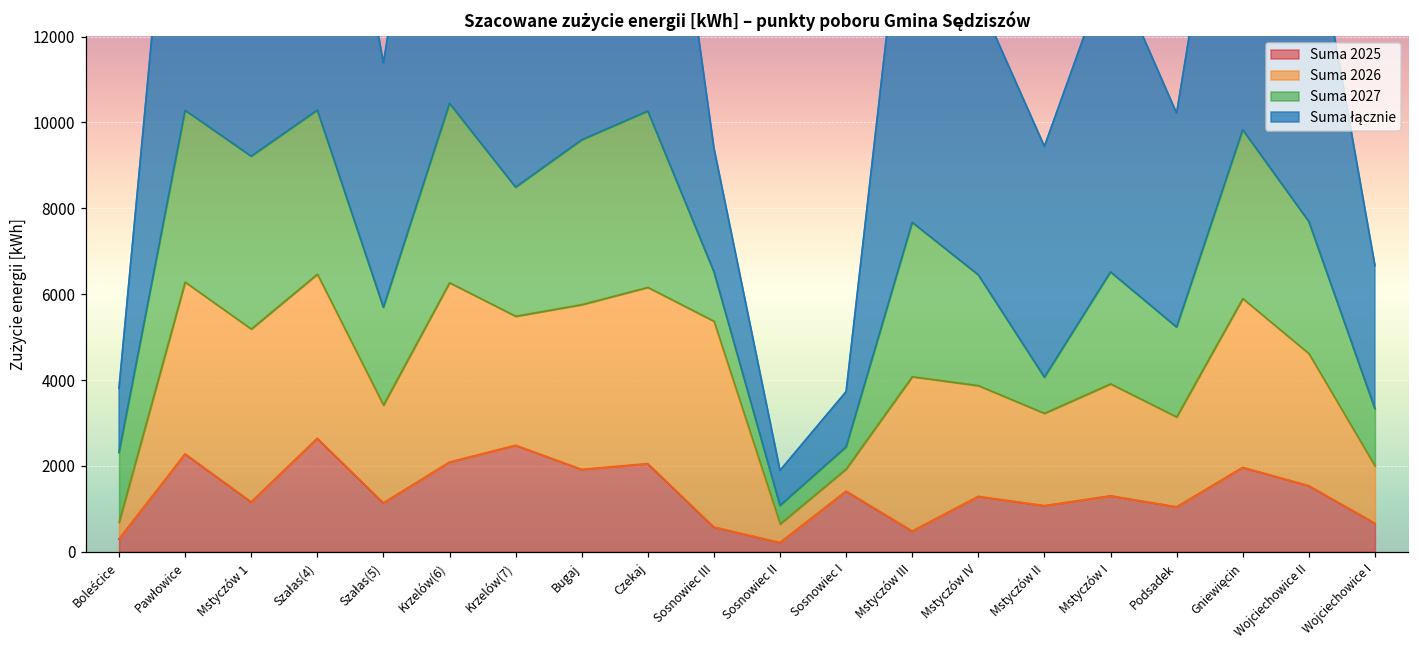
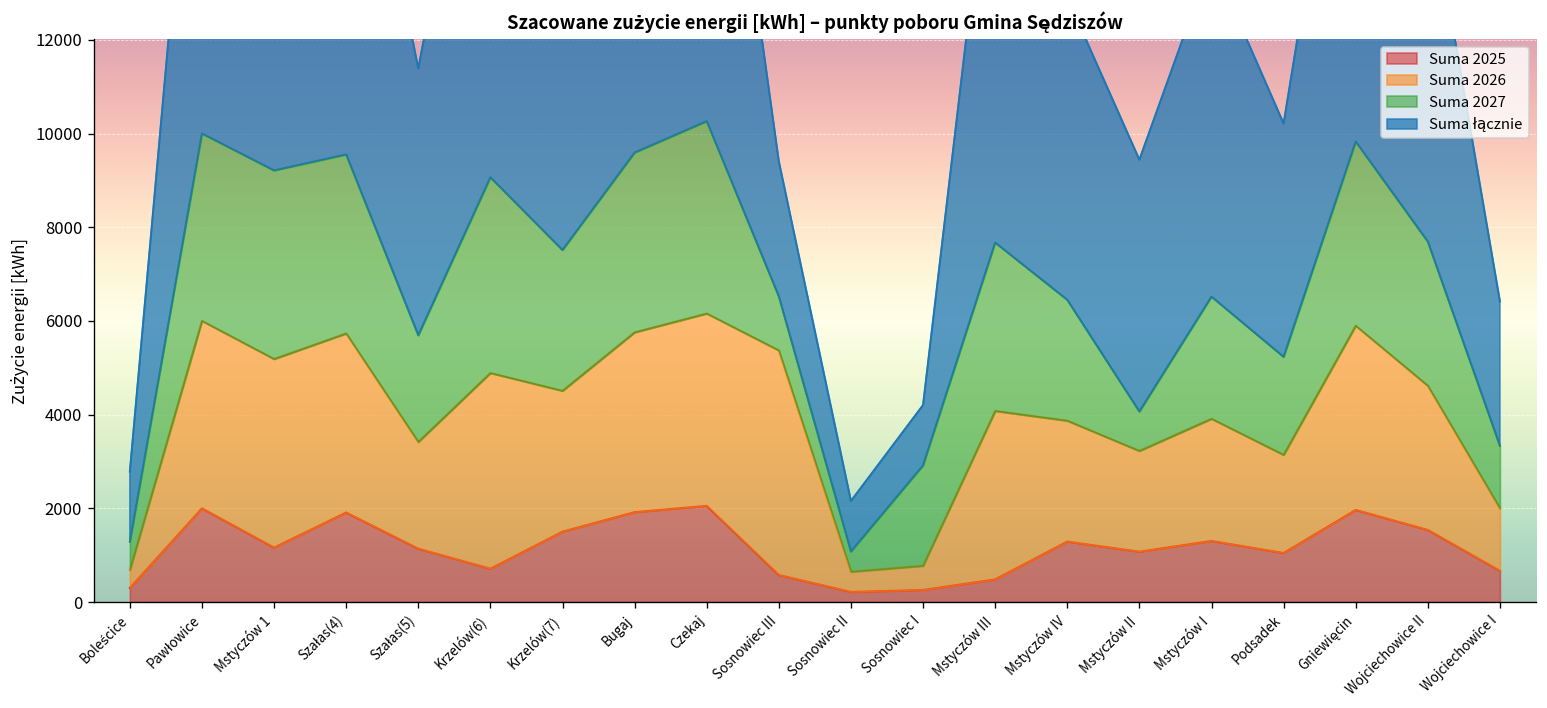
Suma 2027, Boleścice: 1600 -> 600
Suma 2025, Pawłowice: 2300 -> 2000
Suma 2025, Szałas(4): 2600 -> 1900
Suma 2025, Krzelów(6): 2100 -> 700
Suma 2025, Krzelów(7): 2500 -> 1500
Suma łącznie, Sosnowiec II: 800 -> 1100
Suma 2025, Sosnowiec I: 1400 -> 300
Suma 2027, Sosnowiec I: 500 -> 2100
Suma łącznie, Wojciechowice I: 3300 -> 3100
